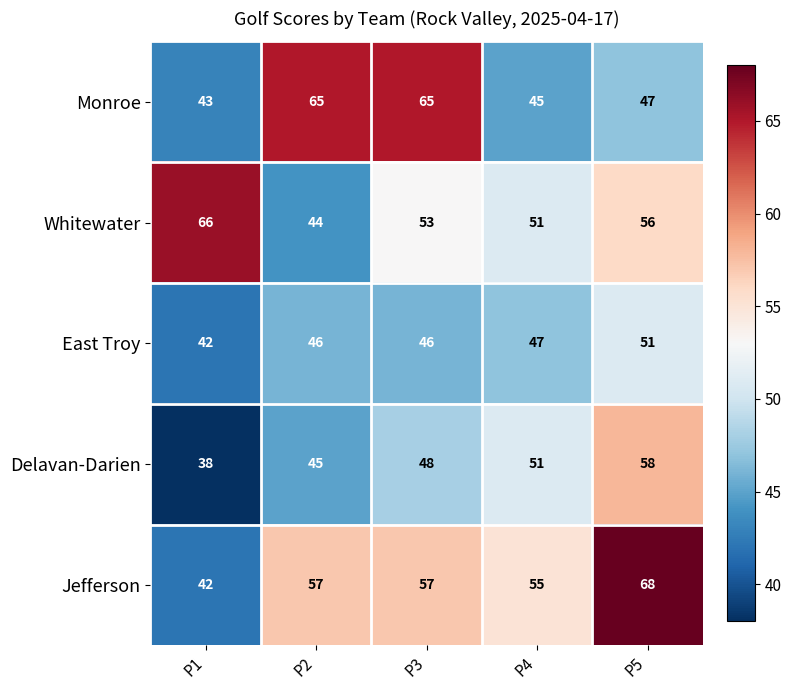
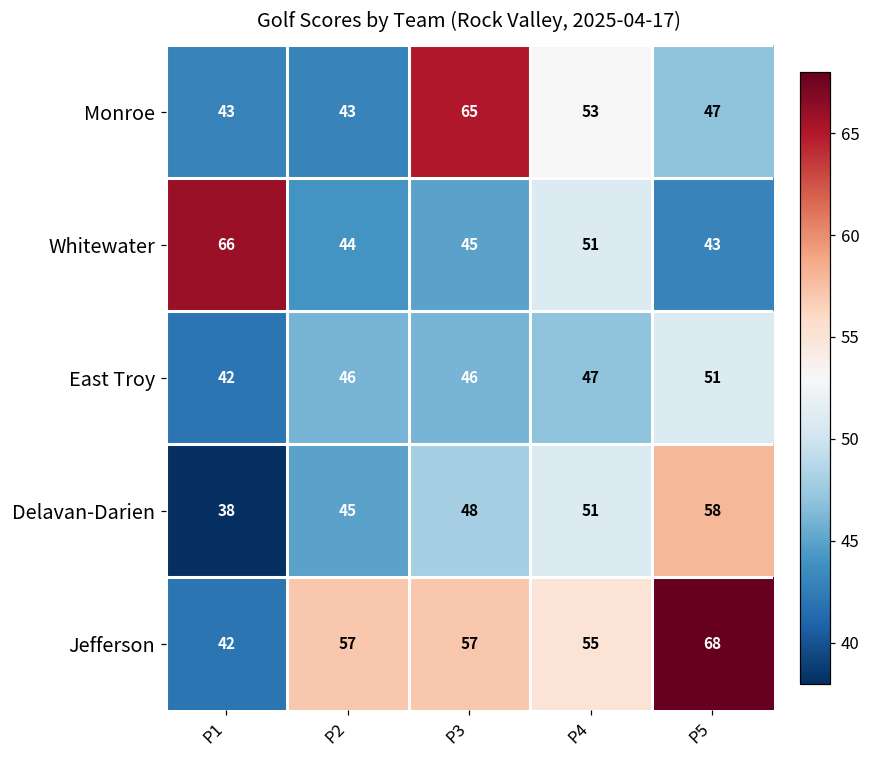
Monroe, P2: 65 -> 43
Monroe, P4: 45 -> 53
Whitewater, P3: 53 -> 45
Whitewater, P5: 56 -> 43
